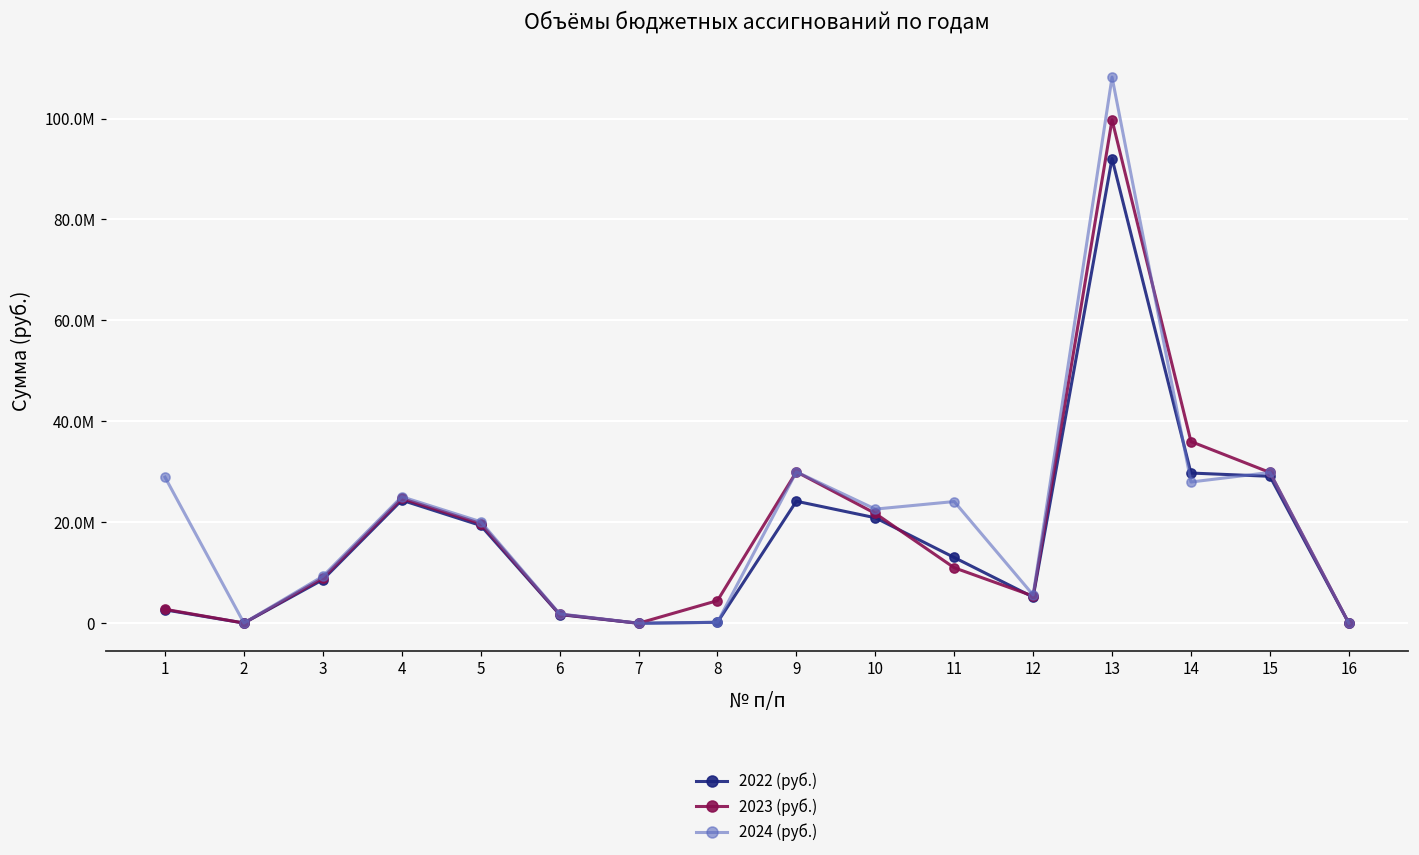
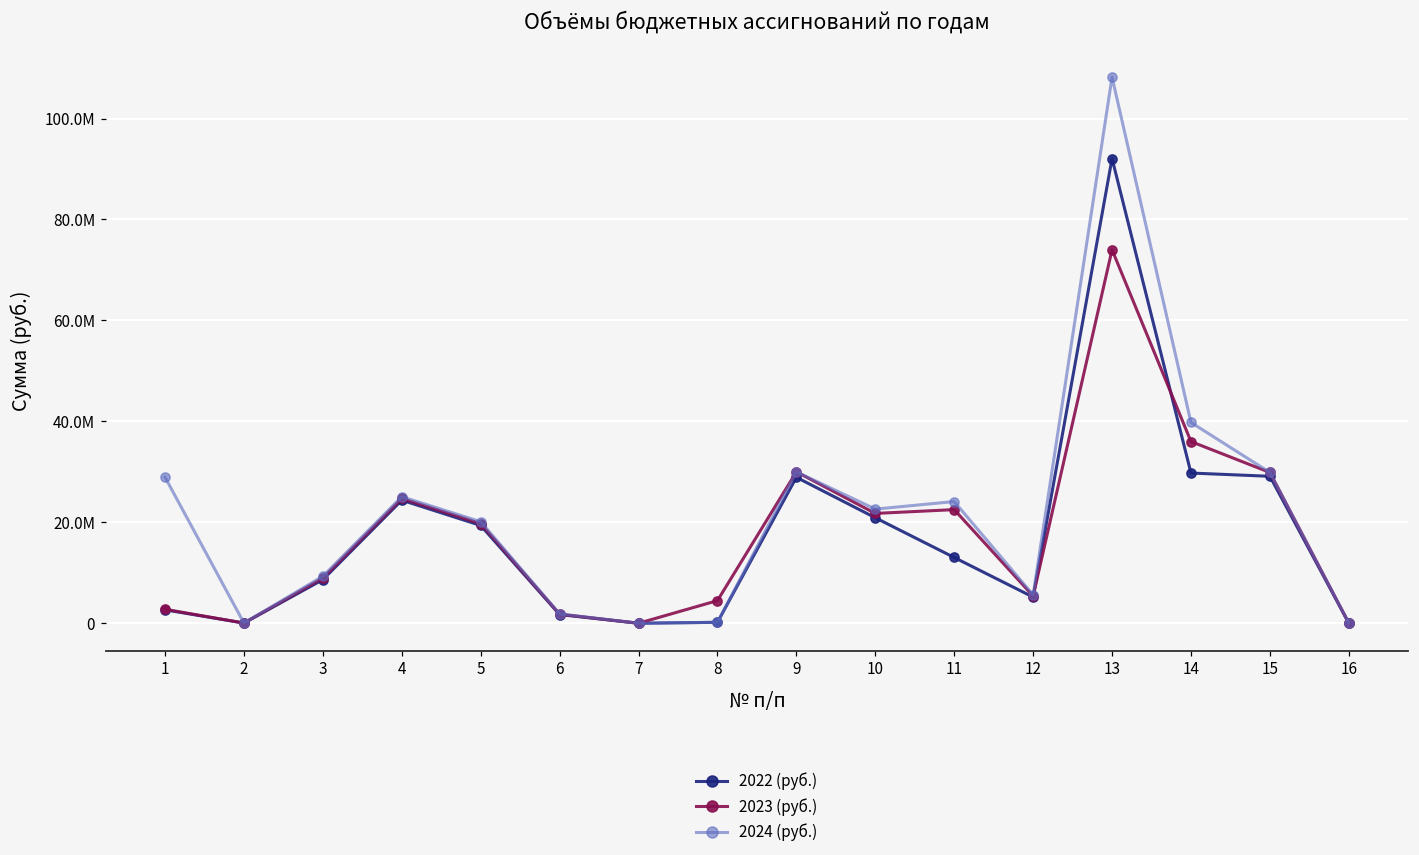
2022 (руб.), 9: 24000000 -> 29000000
2023 (руб.), 11: 11000000 -> 23000000
2023 (руб.), 13: 100000000 -> 74000000
2024 (руб.), 14: 28000000 -> 40000000
